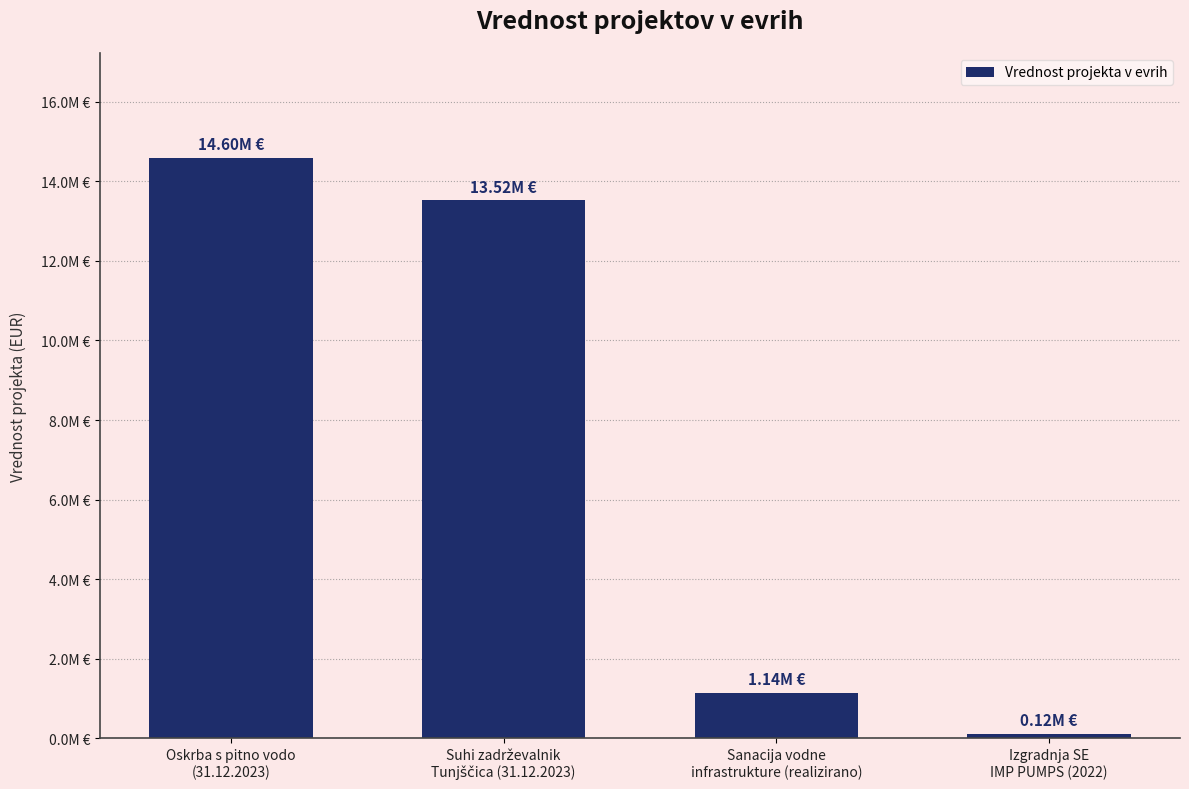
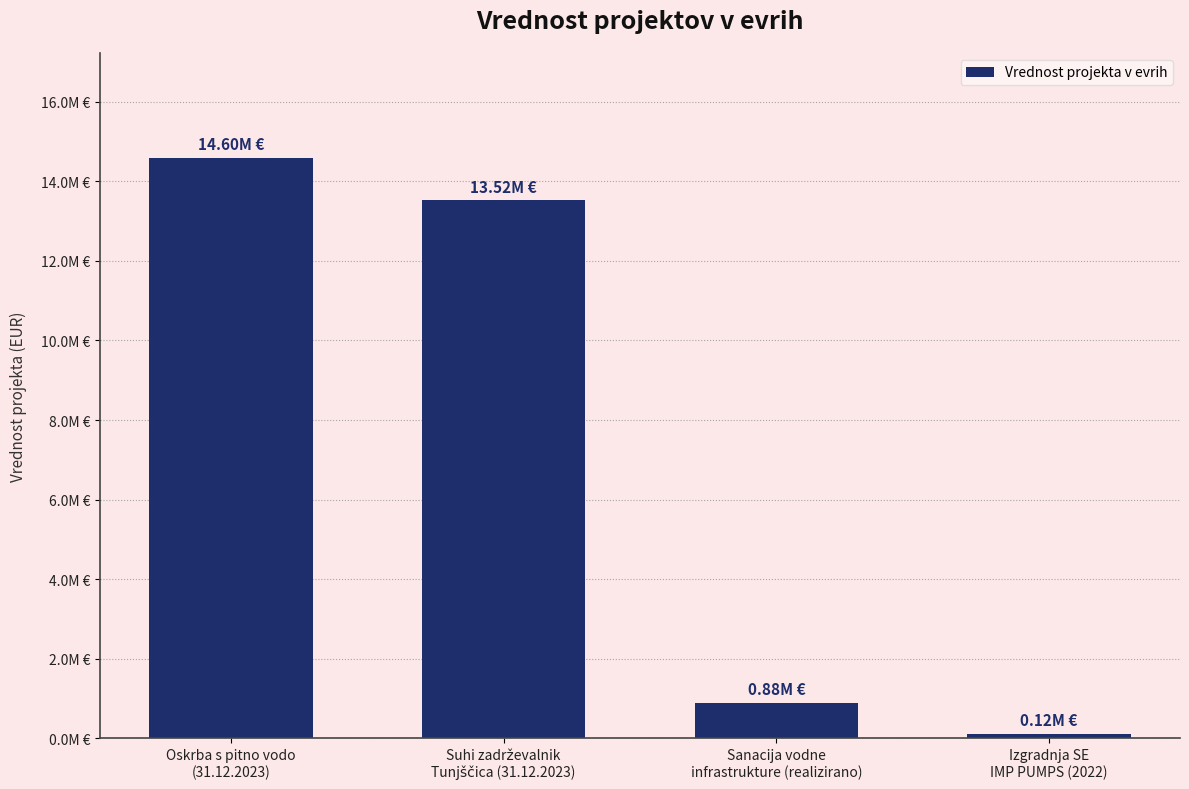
Sanacija vodne infrastrukture (realizirano): 1.14M -> 0.88M
